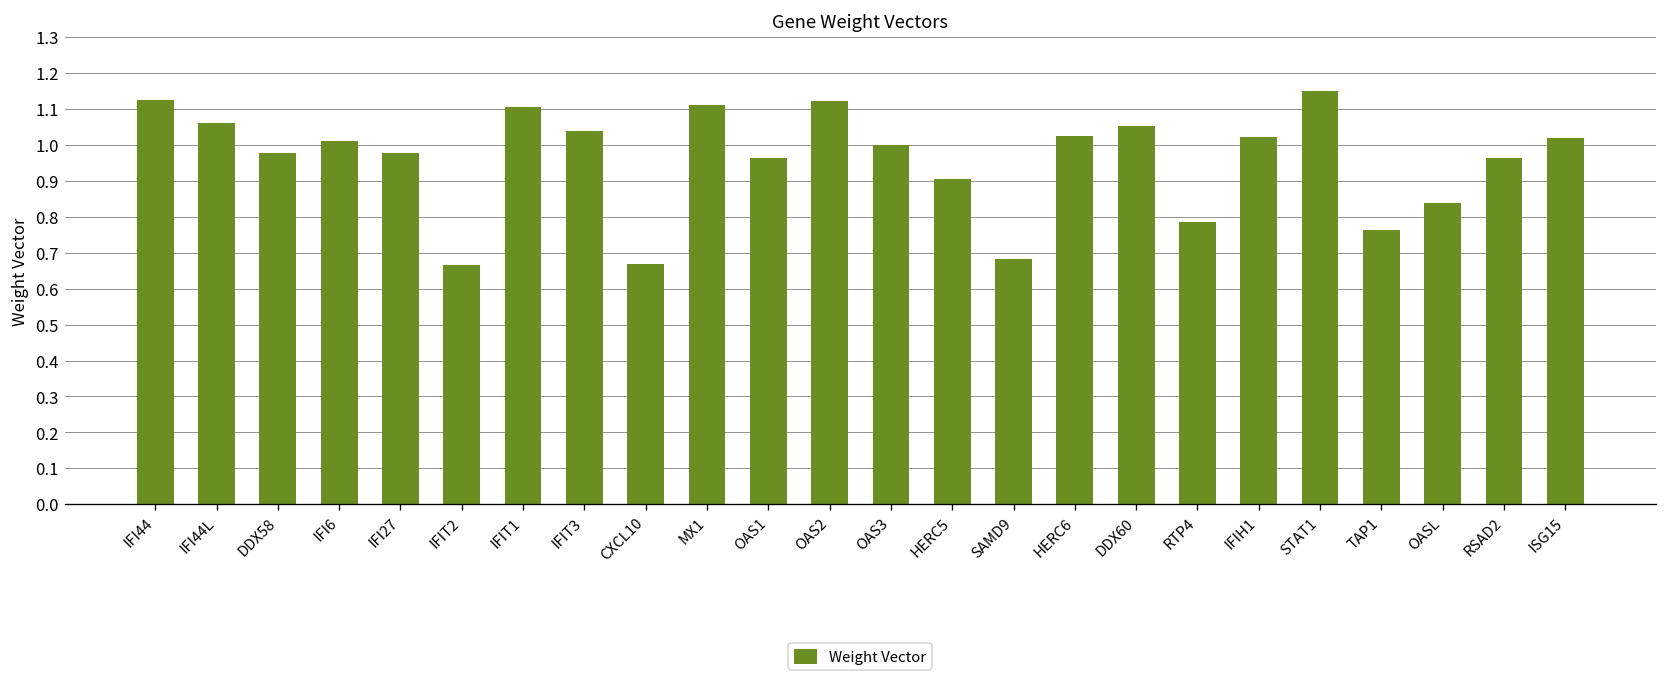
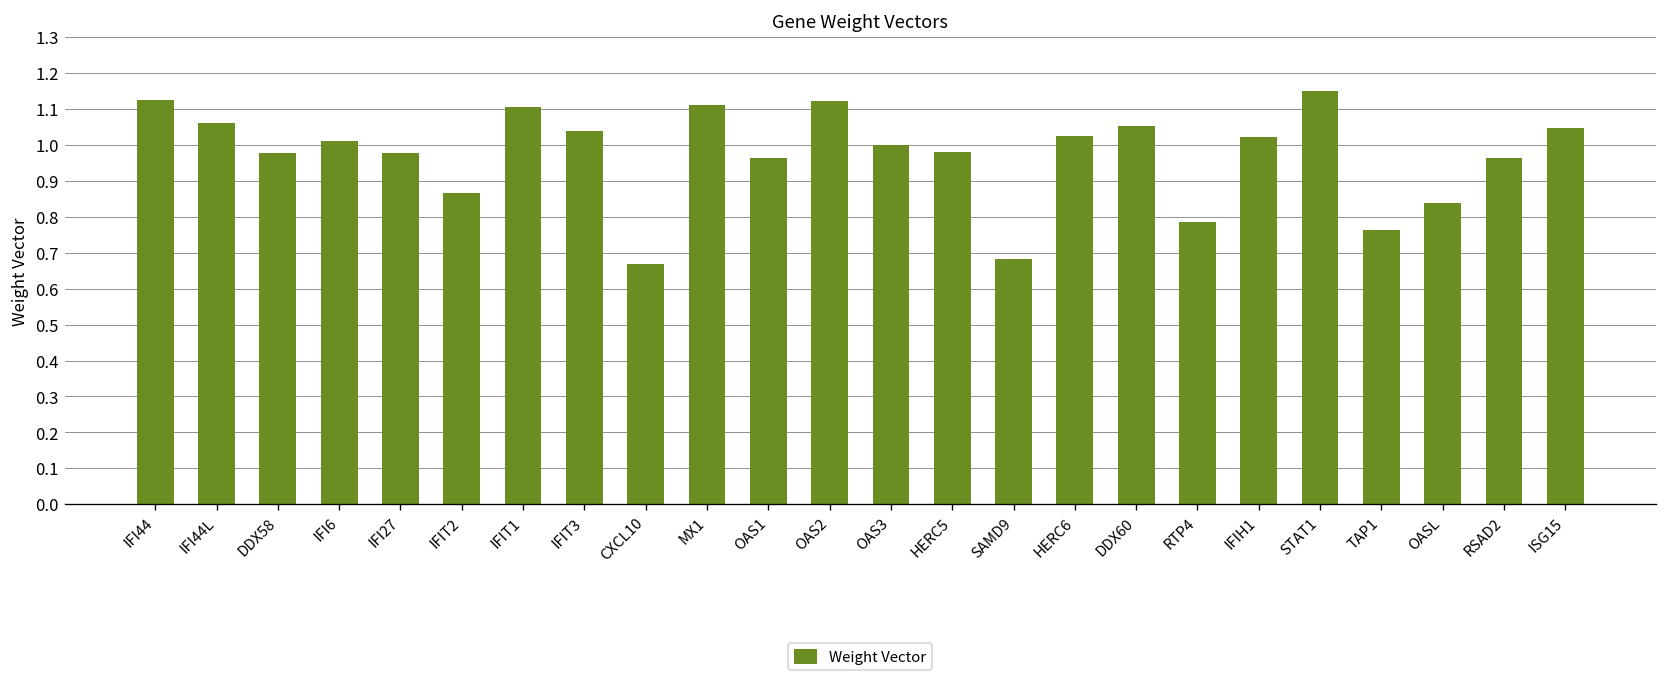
IFIT2: 0.67 -> 0.87
HERC5: 0.90 -> 0.98
ISG15: 1.02 -> 1.05
